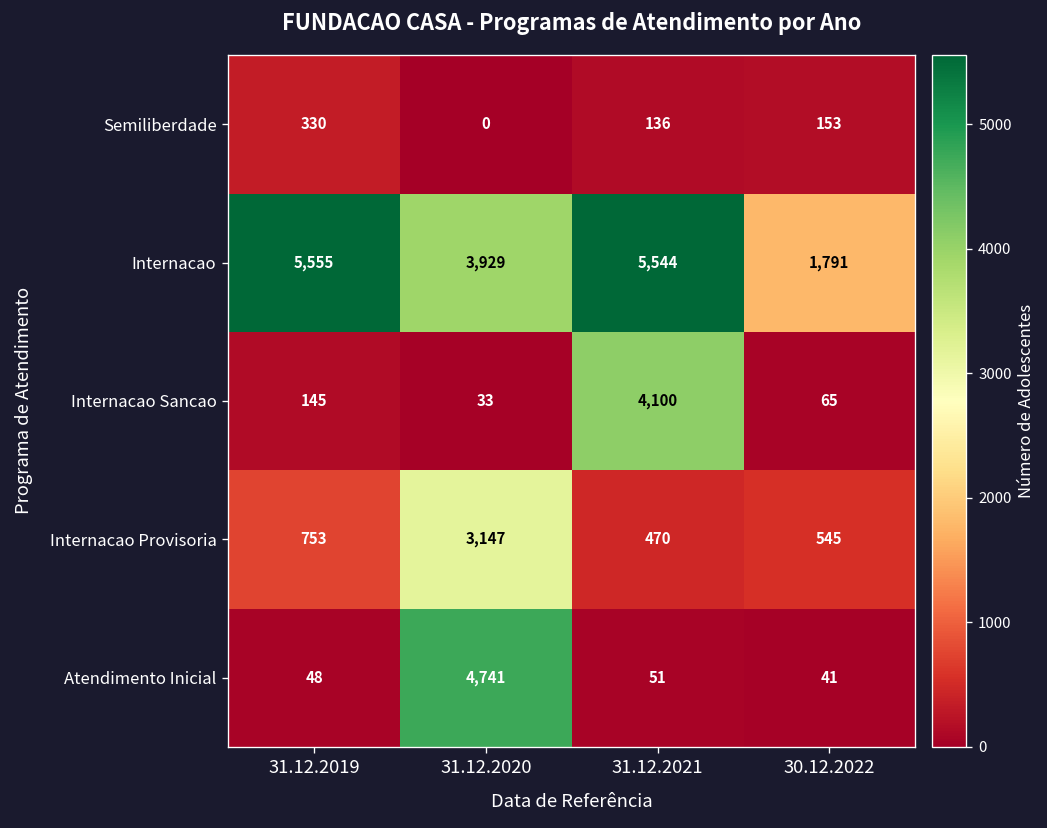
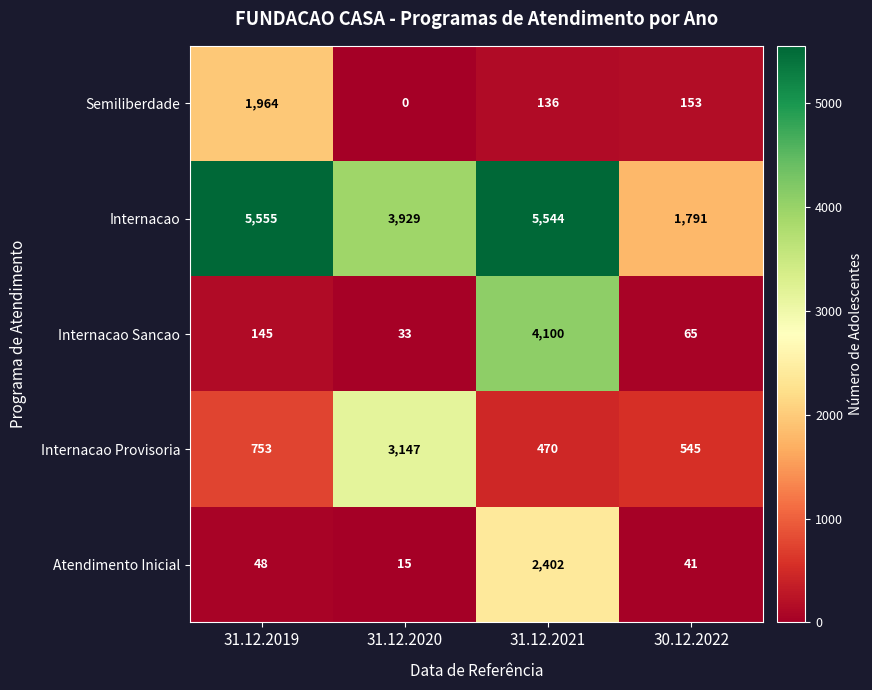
Semiliberdade, 31.12.2019: 330 -> 1,964
Atendimento Inicial, 31.12.2020: 4,741 -> 15
Atendimento Inicial, 31.12.2021: 51 -> 2,402
